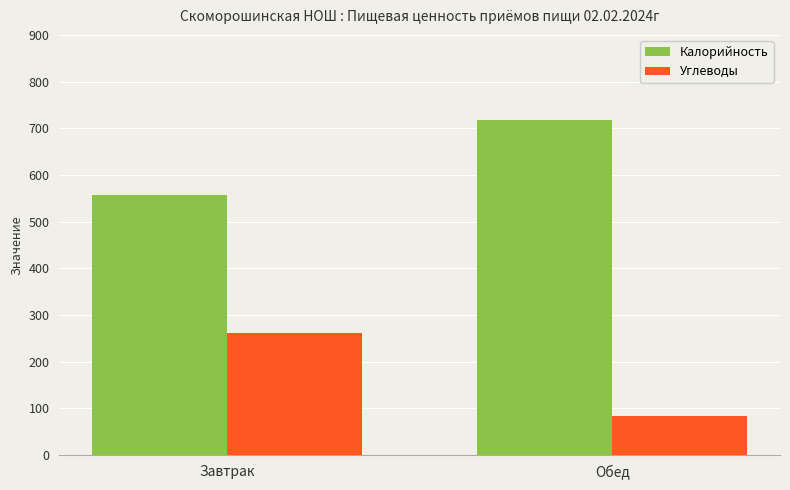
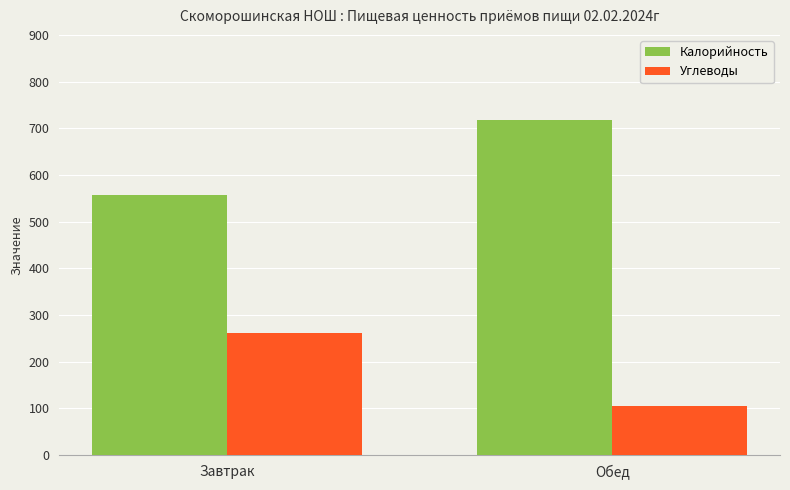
Углеводы, Обед: 80 -> 110
